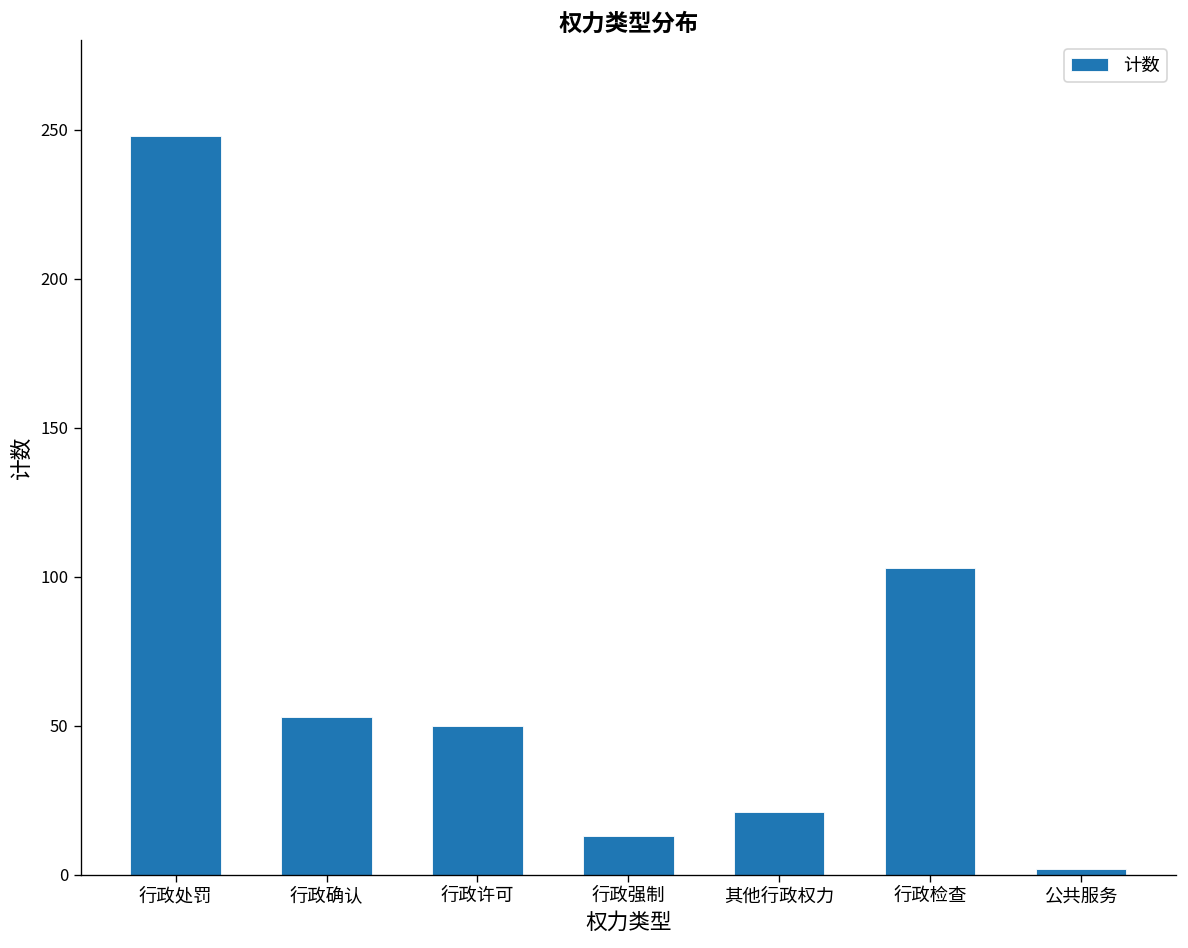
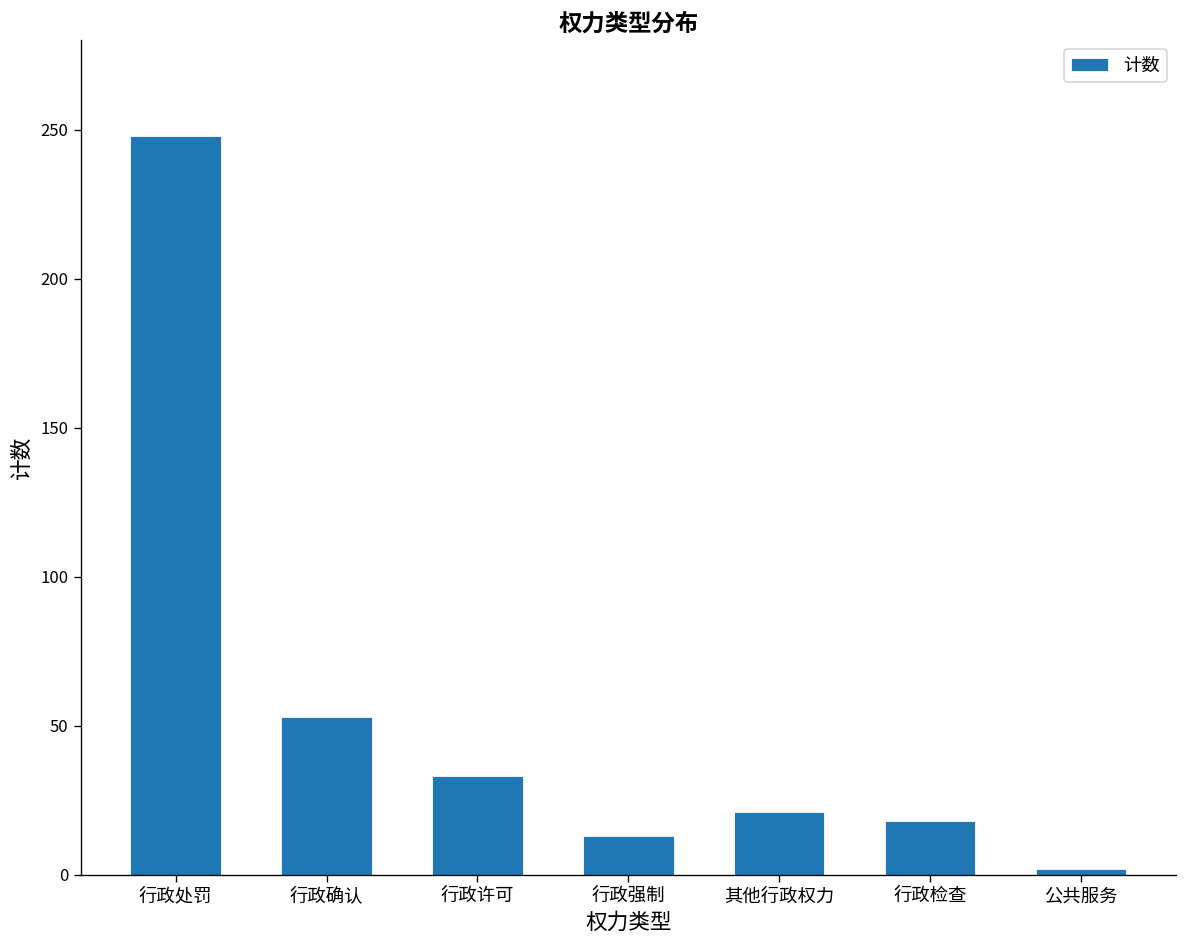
行政许可: 50 -> 33
行政检查: 103 -> 18
